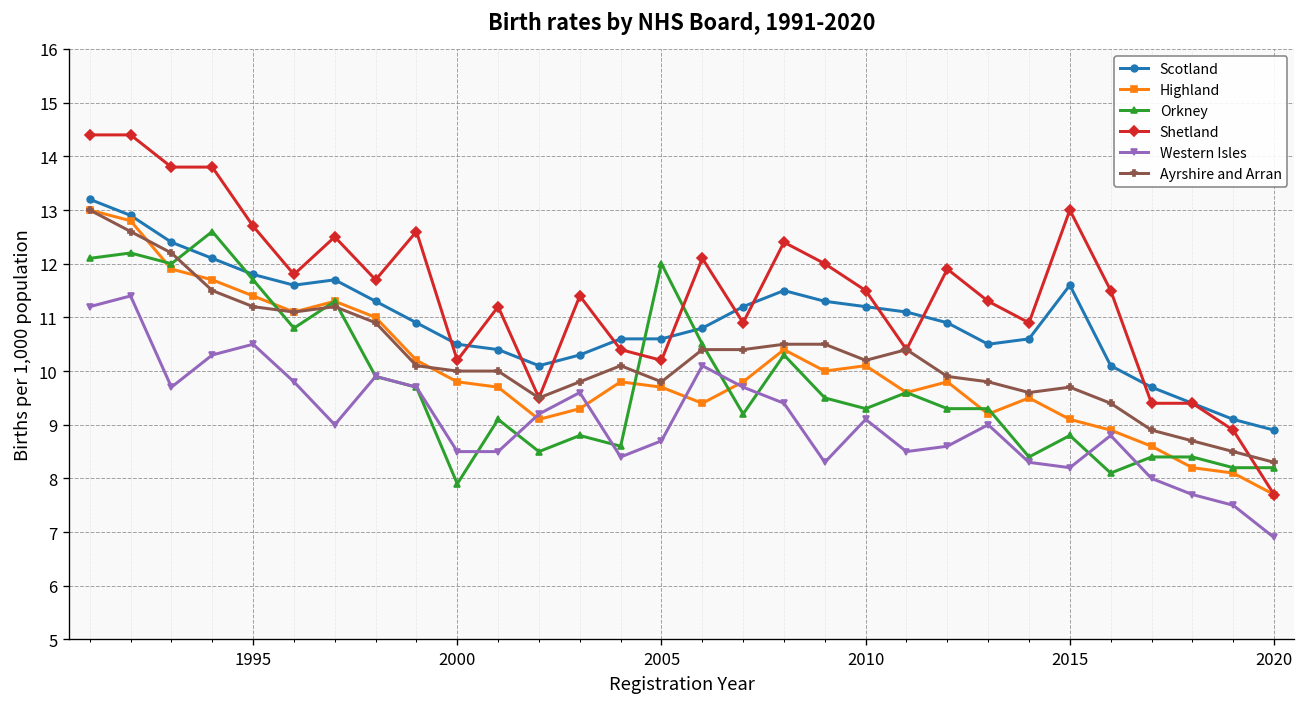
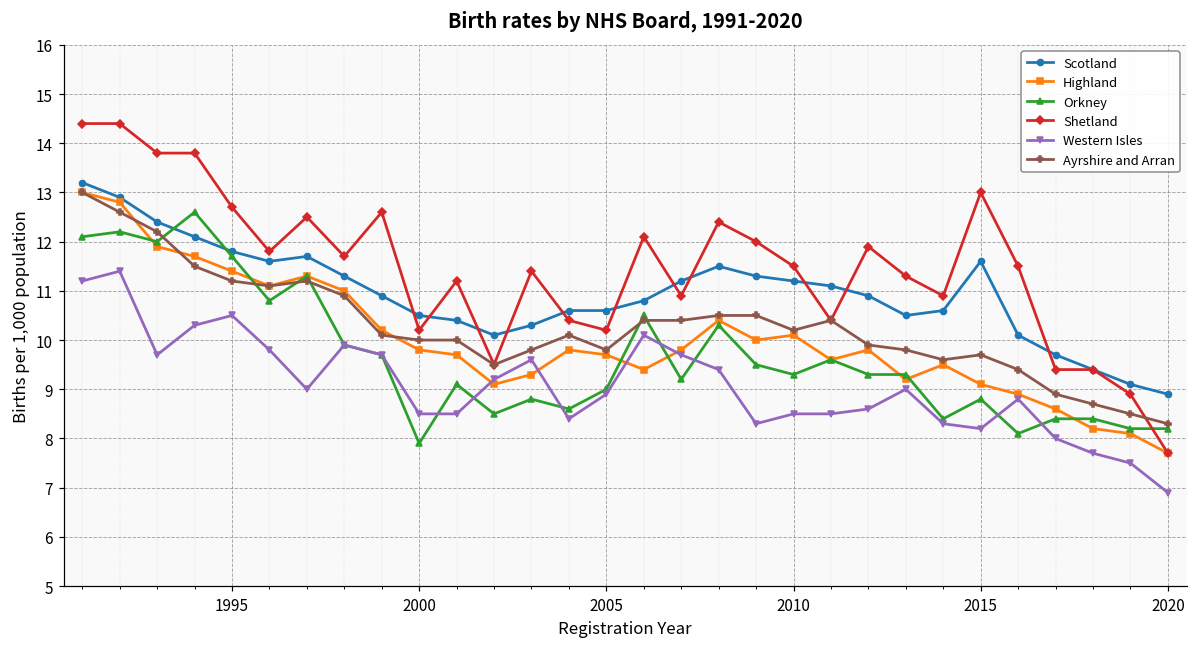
Orkney, 2005: 12 -> 9
Western Isles, 2005: 8.7 -> 8.9
Western Isles, 2010: 9.1 -> 8.5
